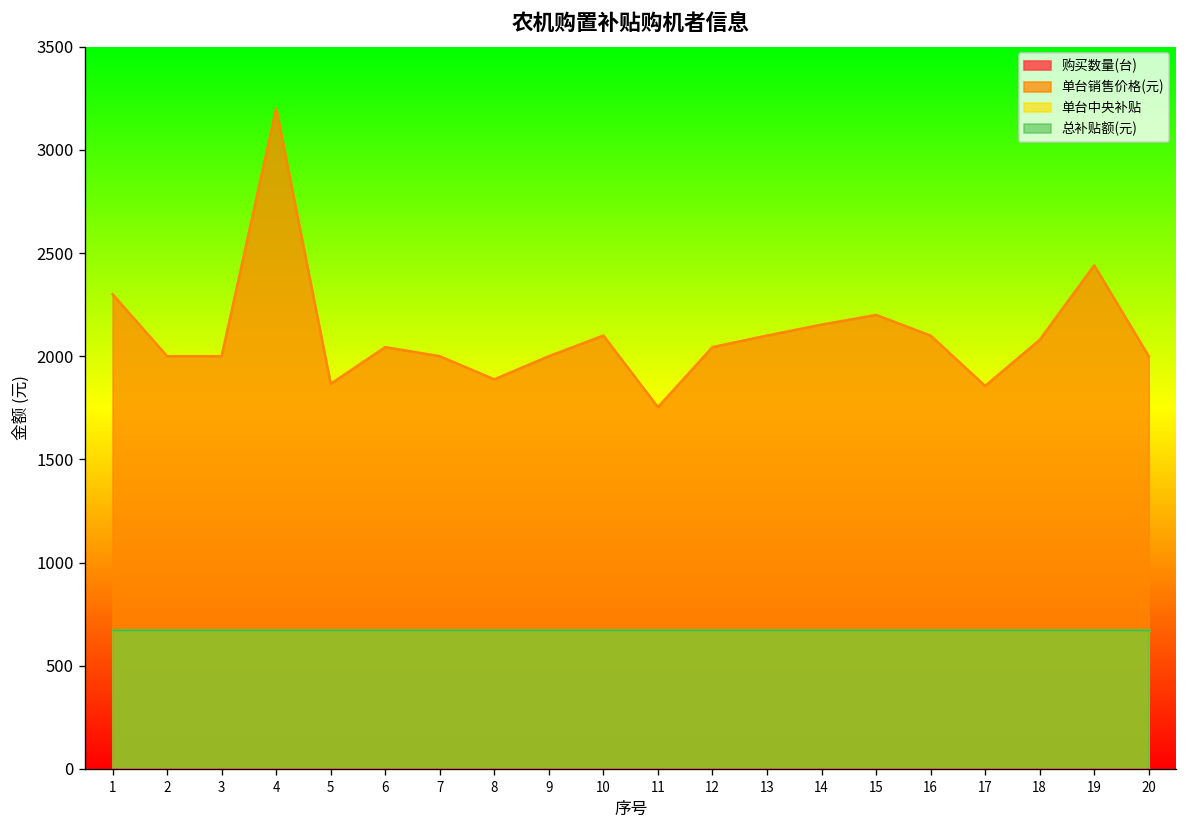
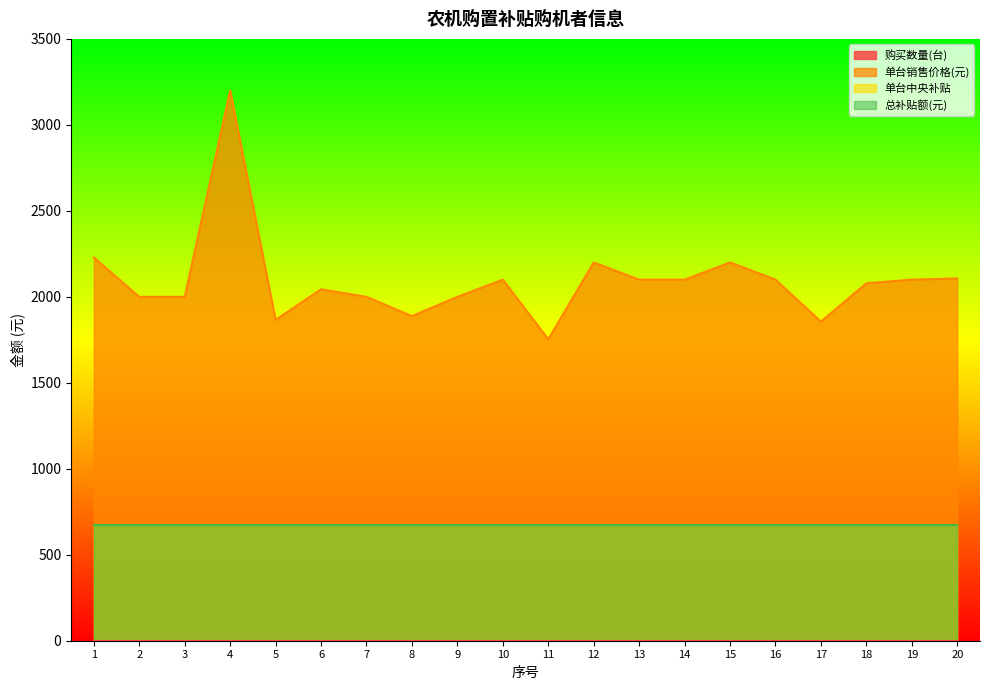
单台销售价格(元), 1: 2300 -> 2230
单台销售价格(元), 12: 2040 -> 2200
单台销售价格(元), 14: 2150 -> 2100
单台销售价格(元), 19: 2440 -> 2100
单台销售价格(元), 20: 2000 -> 2110
